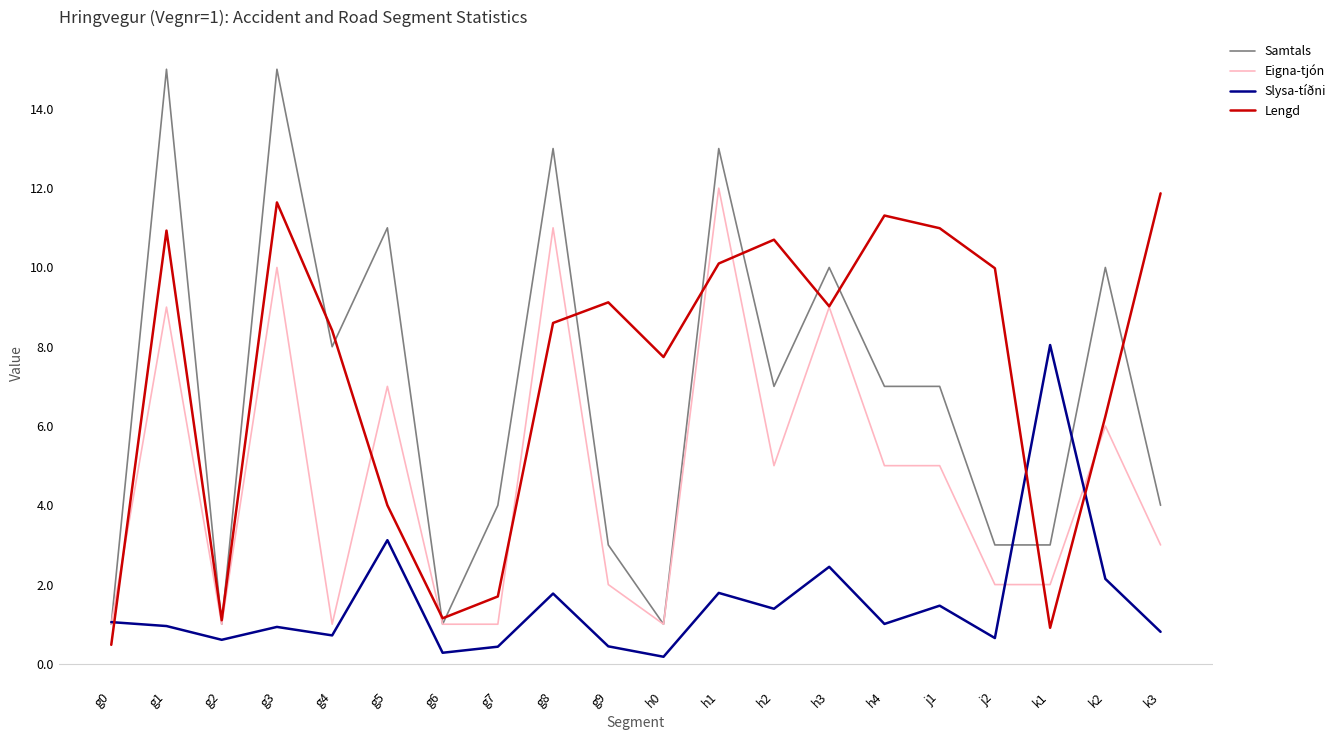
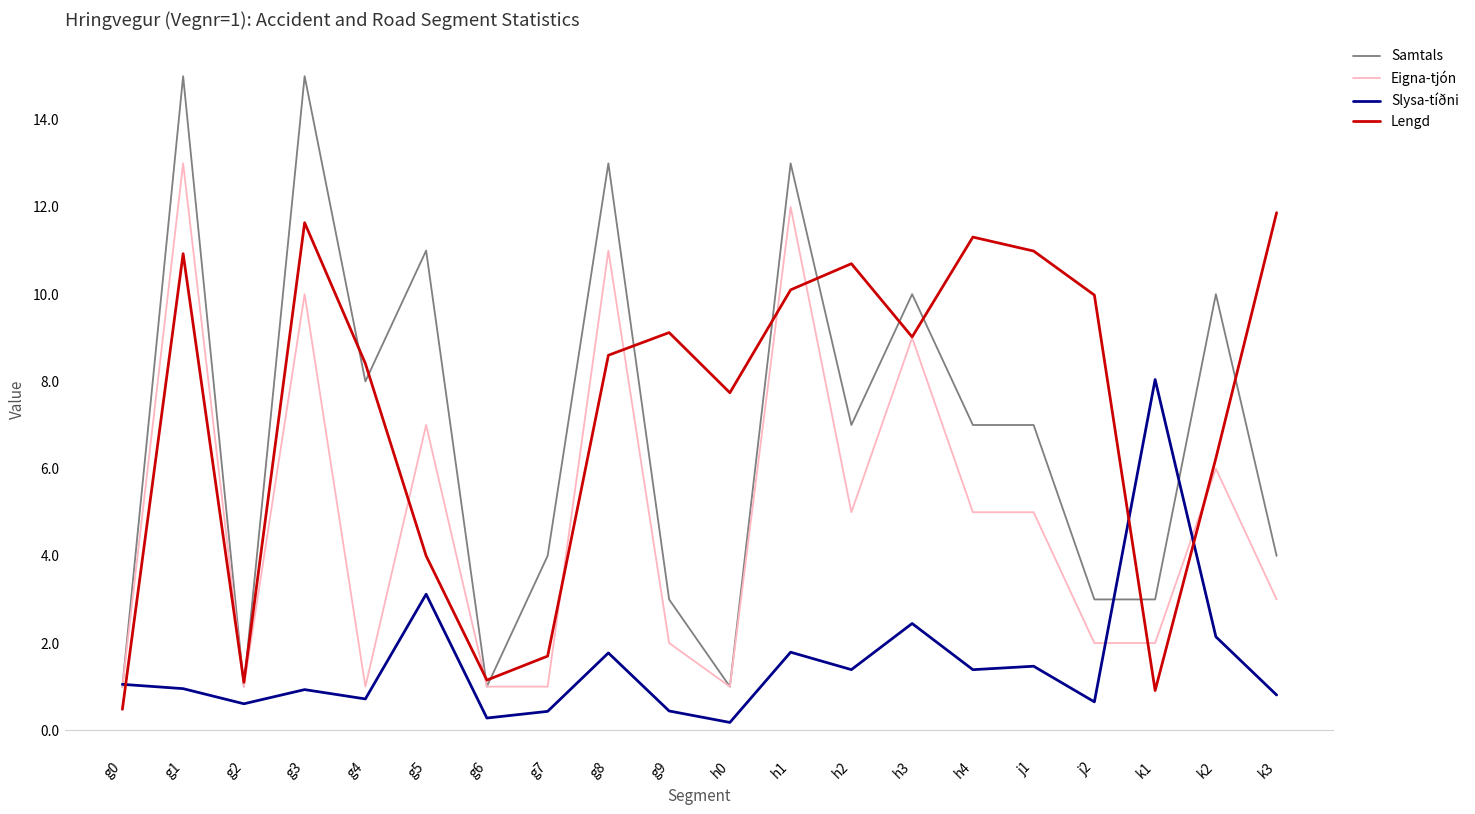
Eigna-tjón, g1: 9 -> 13
Slysa-tíðni, h4: 1.0 -> 1.4
